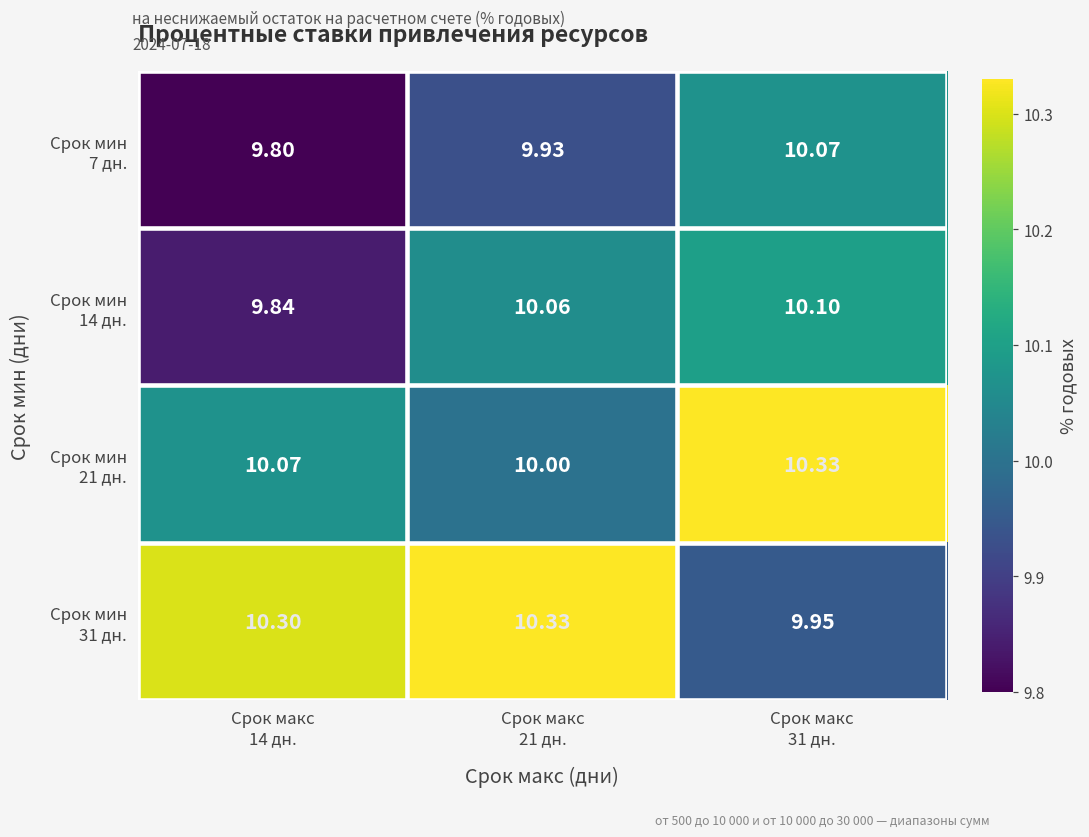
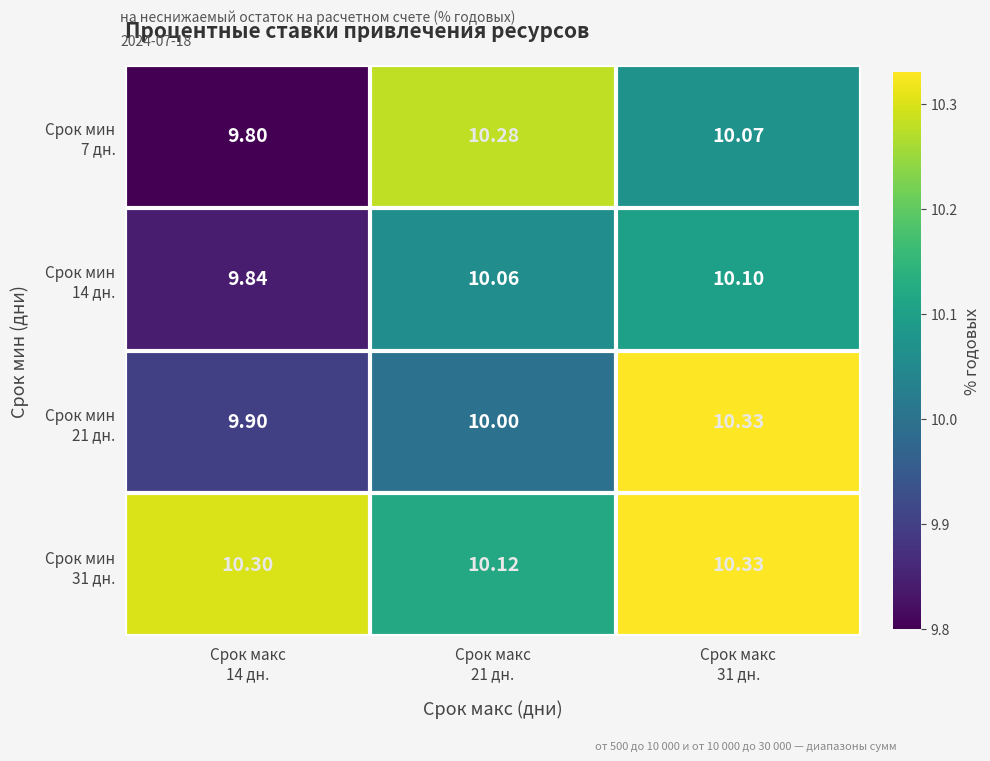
Срок мин 7 дн., Срок макс 21 дн.: 9.93 -> 10.28
Срок мин 21 дн., Срок макс 14 дн.: 10.07 -> 9.90
Срок мин 31 дн., Срок макс 21 дн.: 10.33 -> 10.12
Срок мин 31 дн., Срок макс 31 дн.: 9.95 -> 10.33
